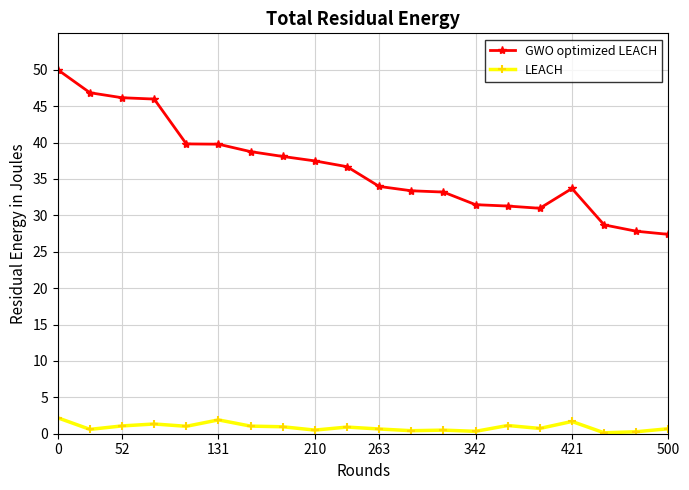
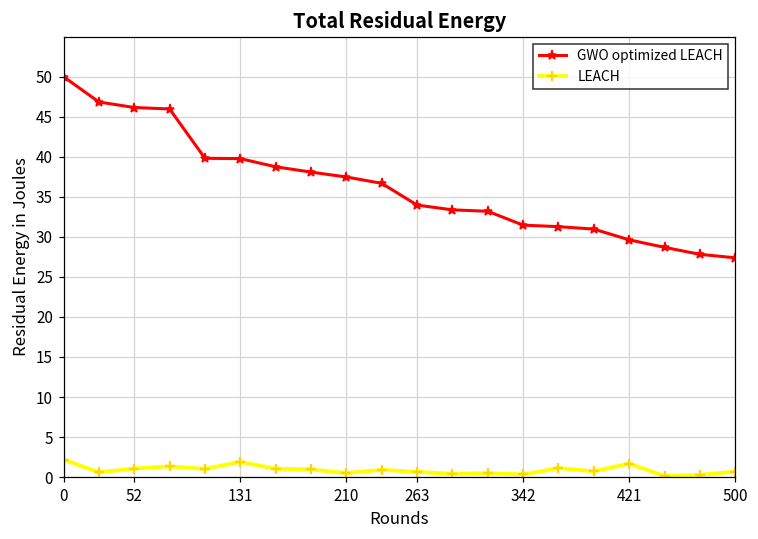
GWO optimized LEACH, 421: 34 -> 30
